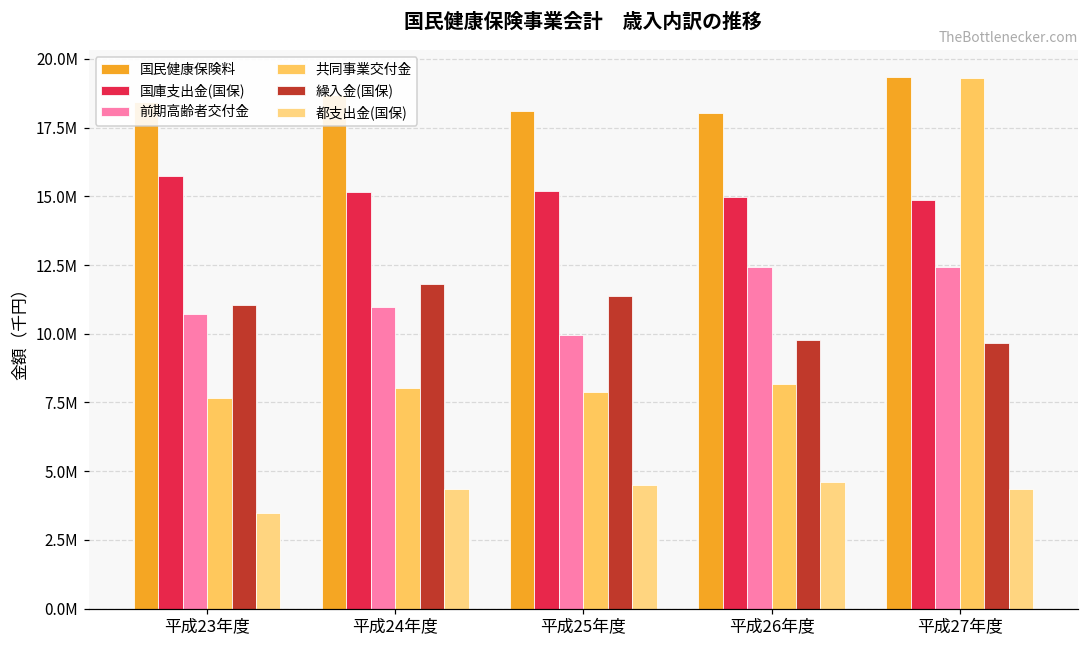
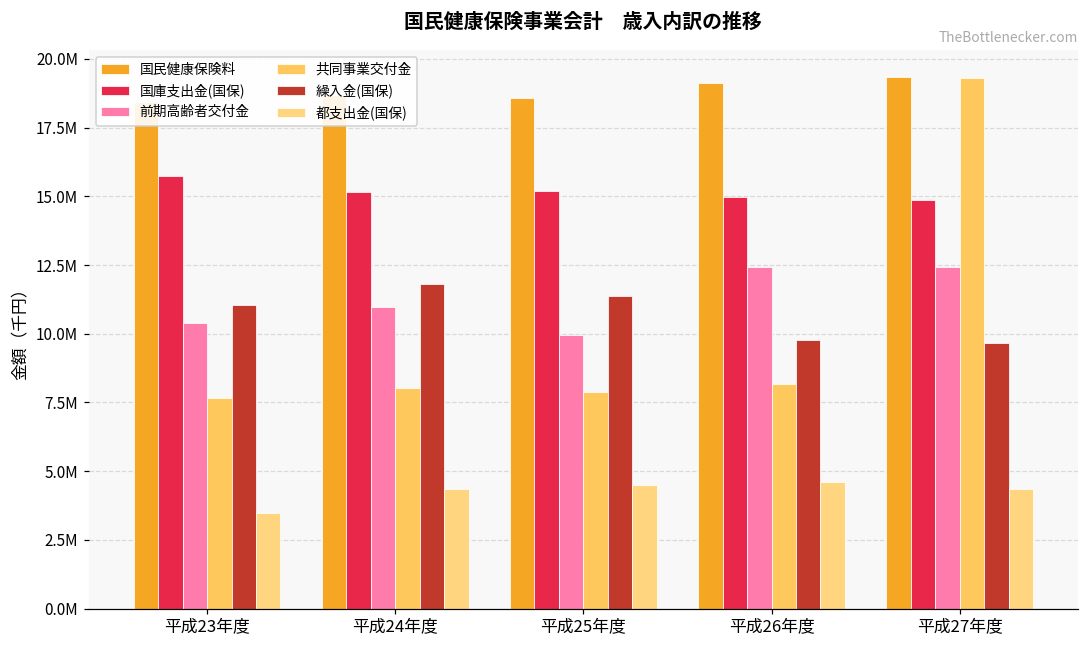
前期高齢者交付金, 平成23年度: 10700000 -> 10400000
国民健康保険料, 平成25年度: 18100000 -> 18600000
国民健康保険料, 平成26年度: 18000000 -> 19100000
